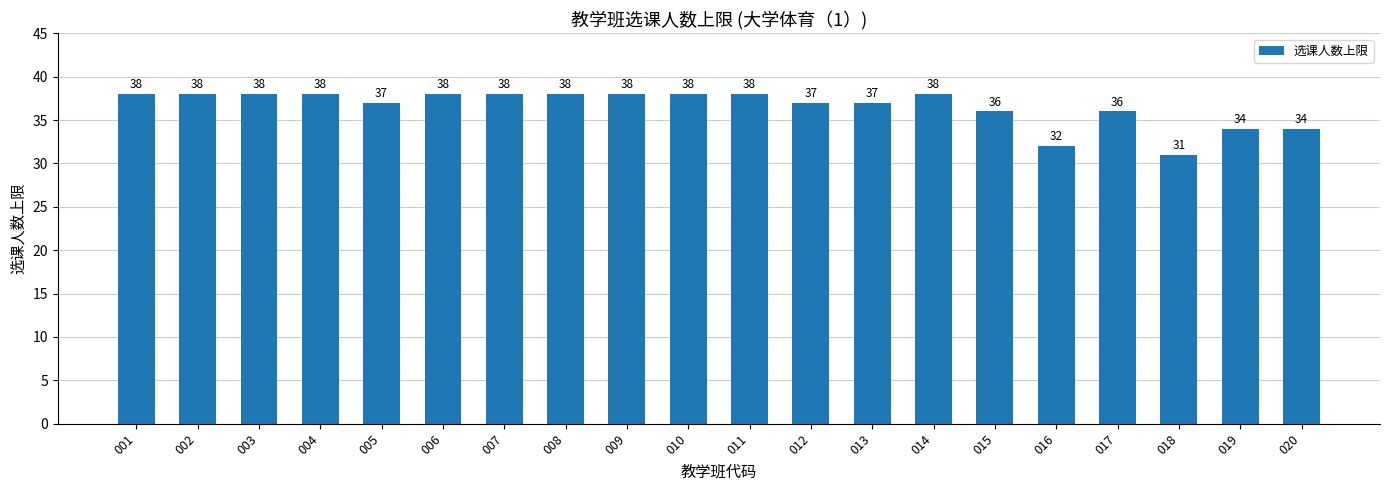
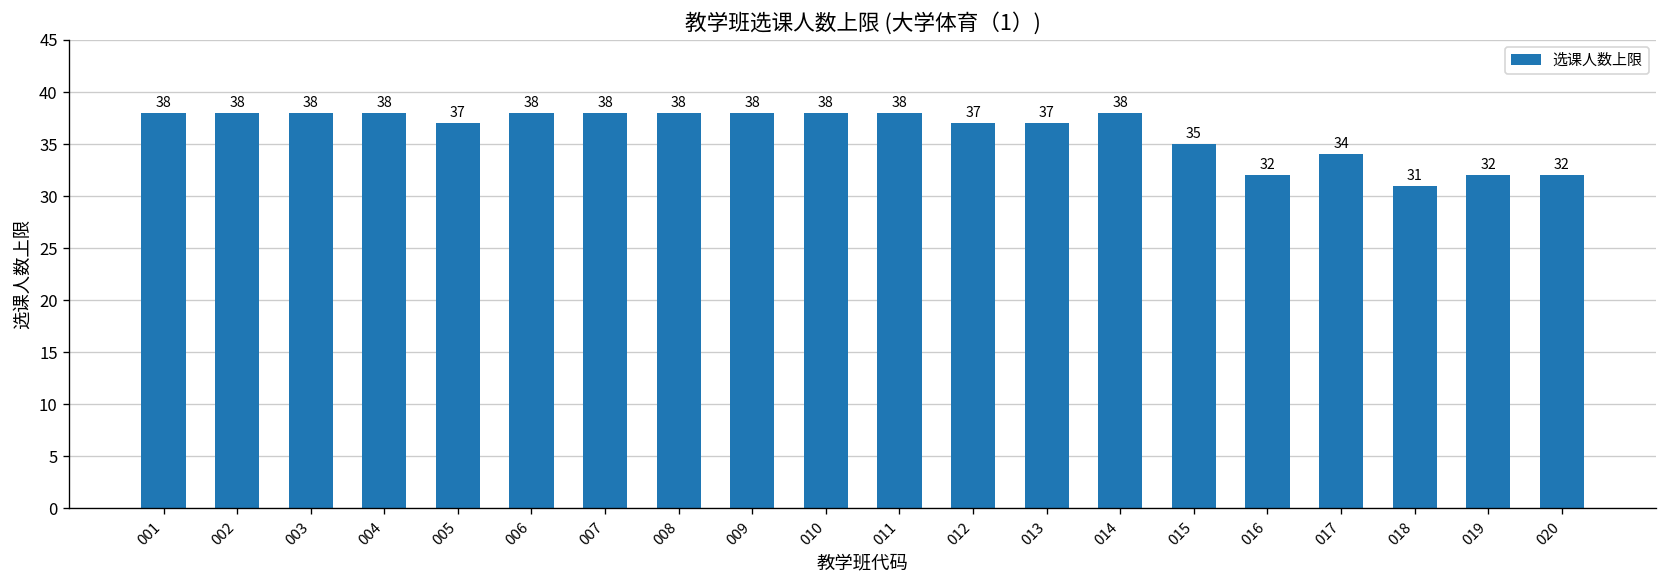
015: 36 -> 35
017: 36 -> 34
019: 34 -> 32
020: 34 -> 32
